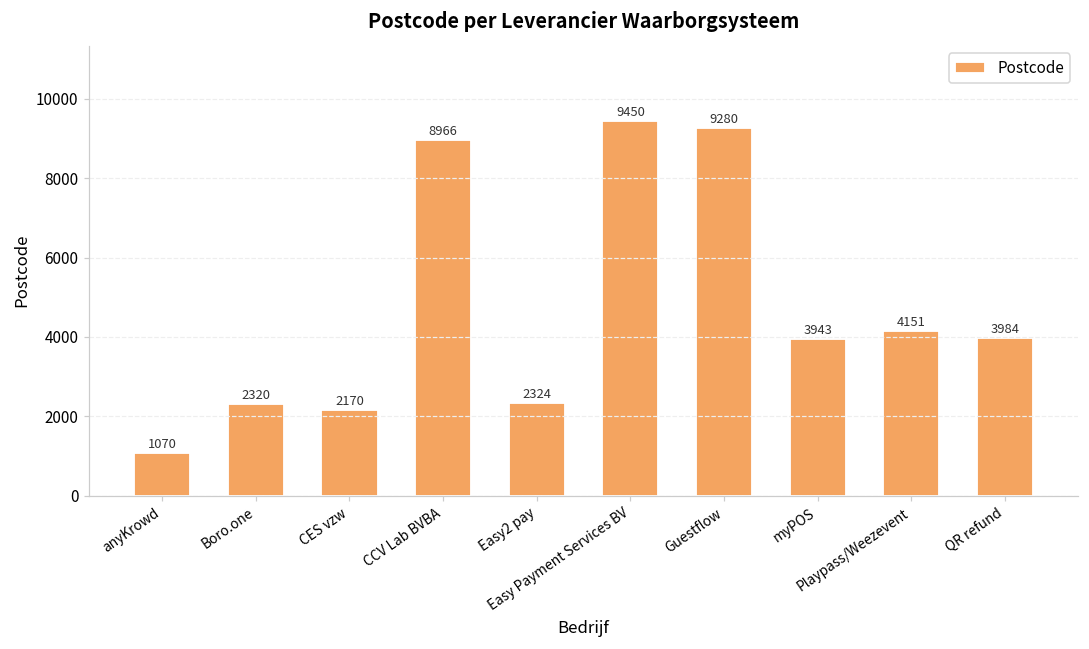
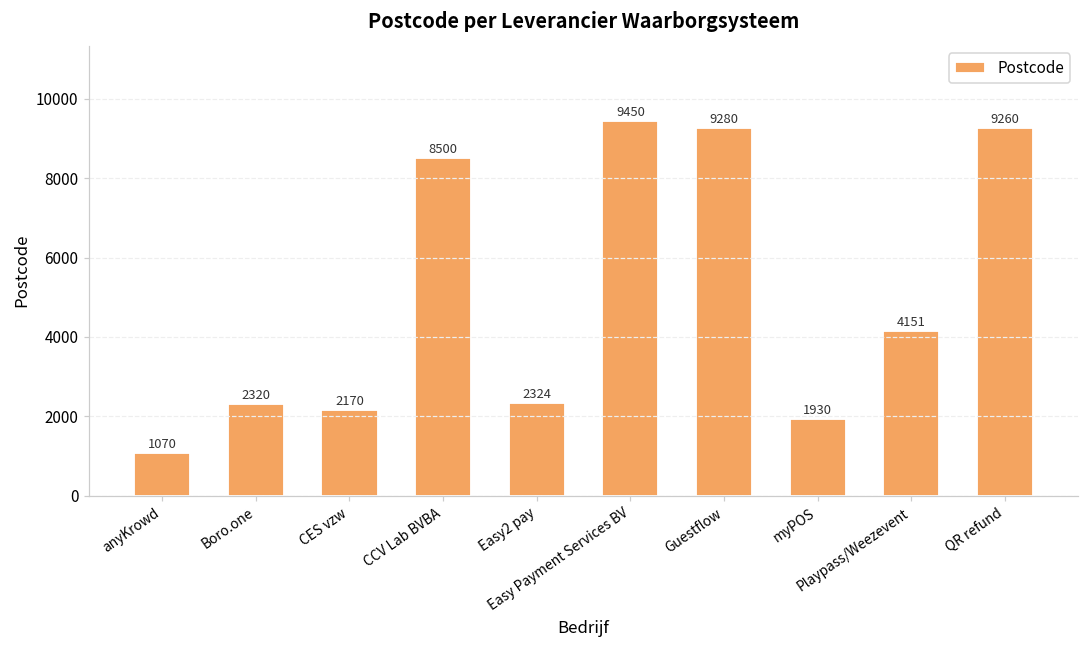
CCV Lab BVBA: 8966 -> 8500
myPOS: 3943 -> 1930
QR refund: 3984 -> 9260
